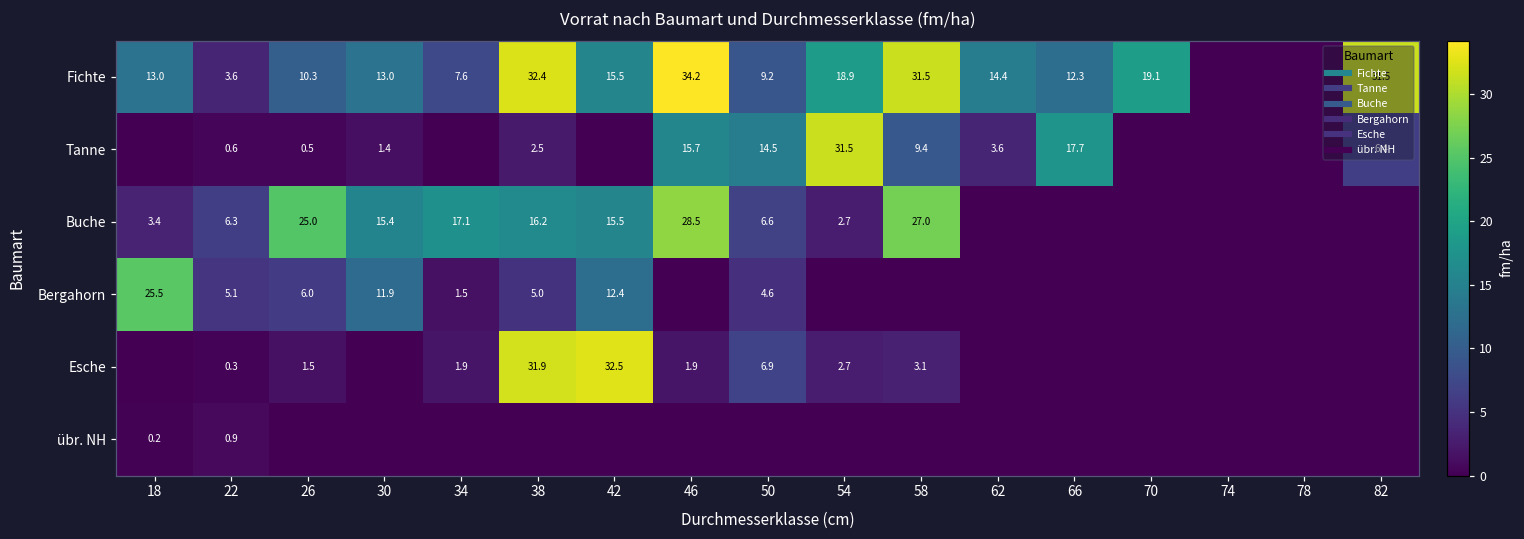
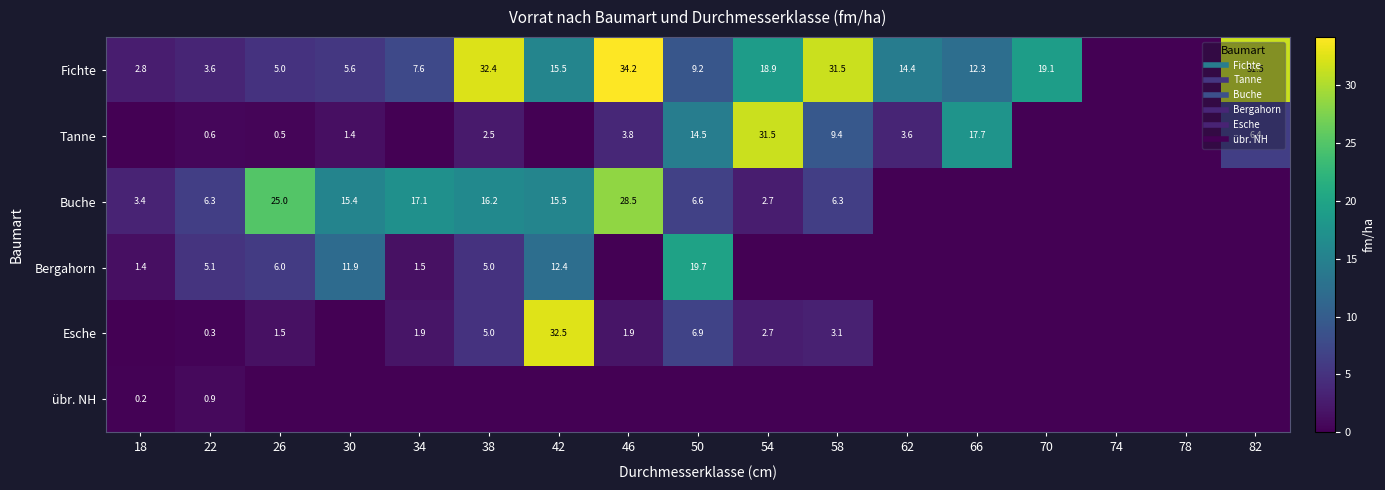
Fichte, 18: 13.0 -> 2.8
Fichte, 26: 10.3 -> 5.0
Fichte, 30: 13.0 -> 5.6
Tanne, 46: 15.7 -> 3.8
Buche, 58: 27.0 -> 6.3
Bergahorn, 18: 25.5 -> 1.4
Bergahorn, 50: 4.6 -> 19.7
Esche, 38: 31.9 -> 5.0
